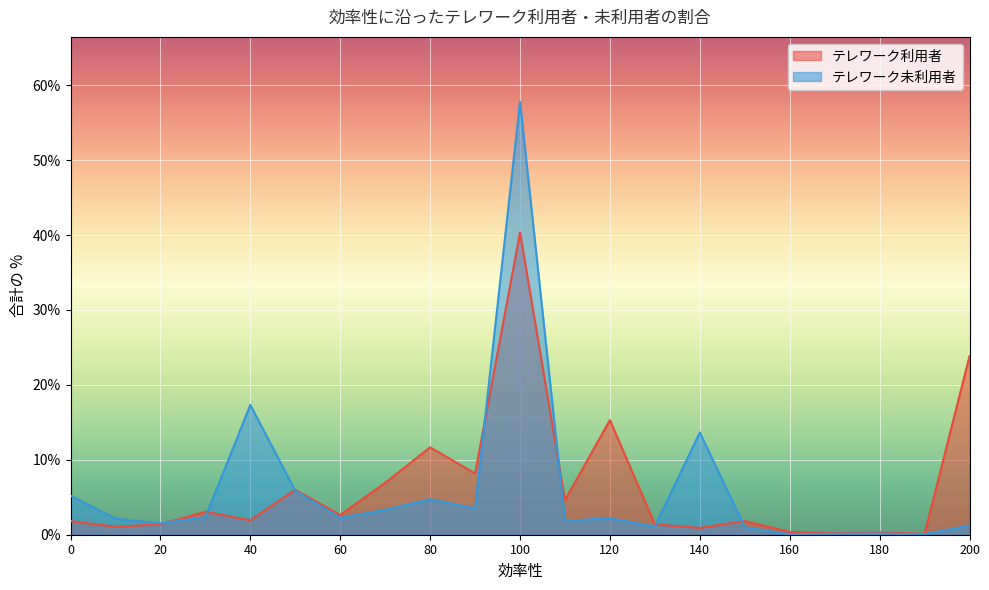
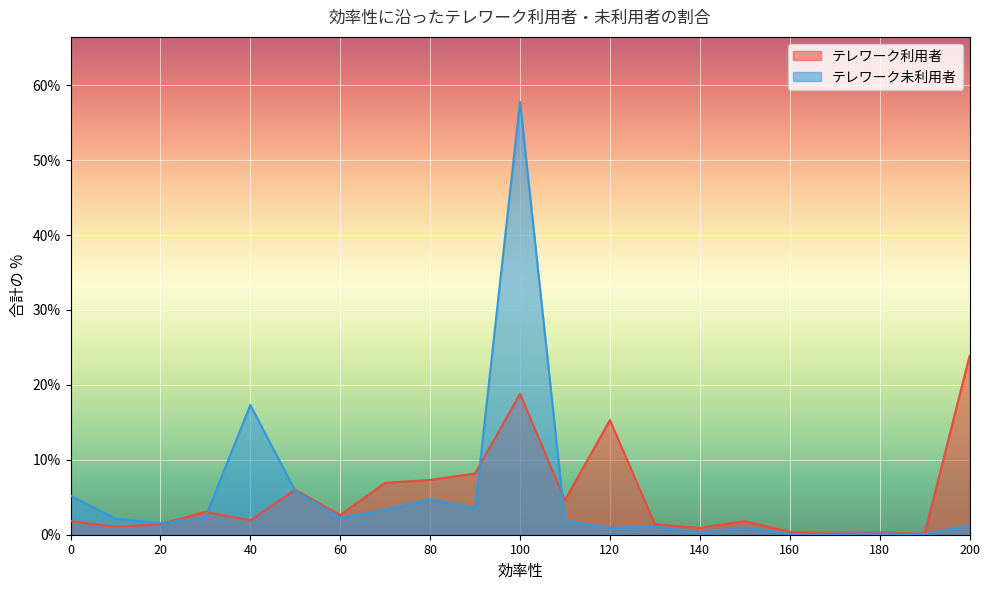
テレワーク利用者, 80: 12% -> 7%
テレワーク利用者, 100: 40% -> 19%
テレワーク未利用者, 120: 2% -> 1%
テレワーク未利用者, 140: 14% -> 0%
